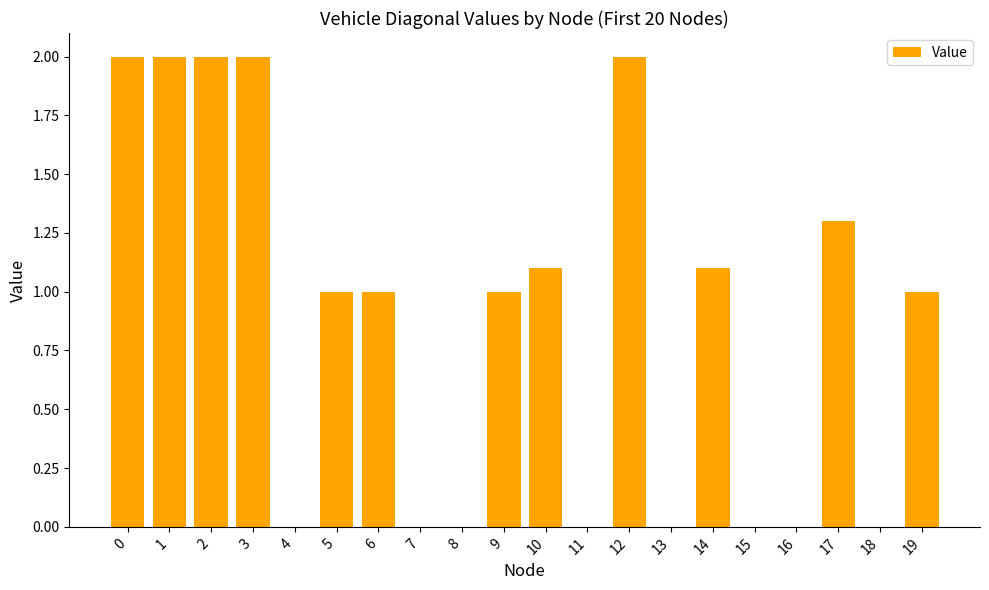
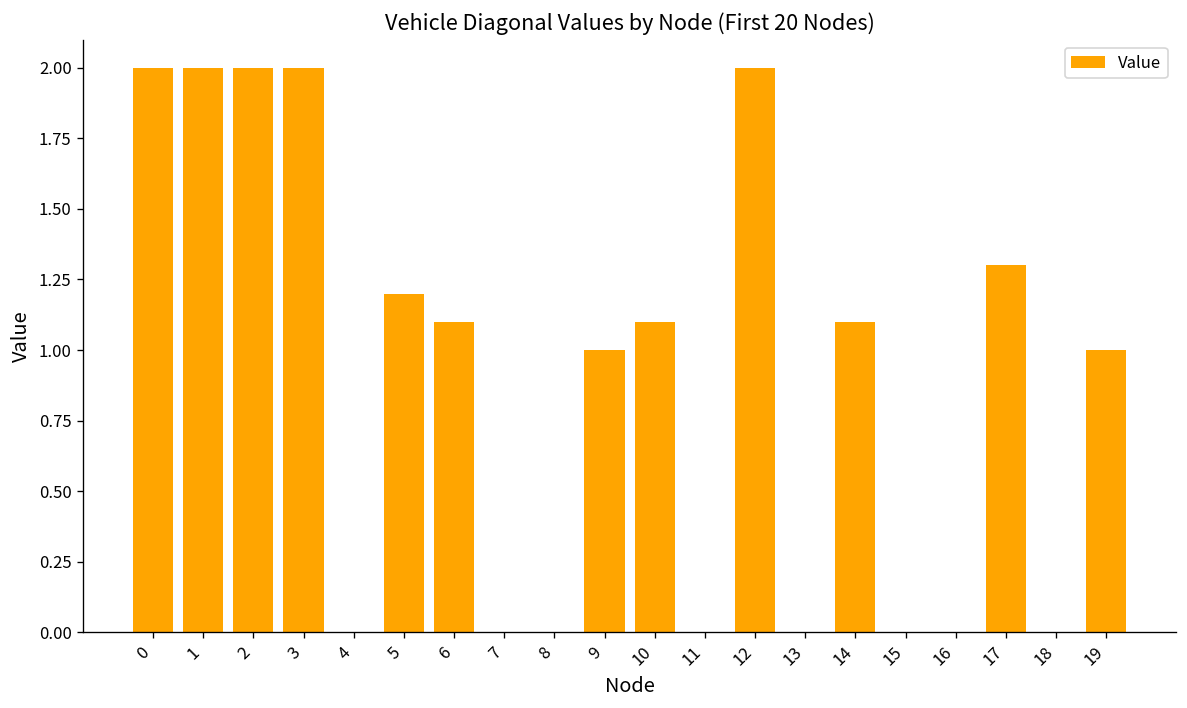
5: 1.0 -> 1.2
6: 1.0 -> 1.1
